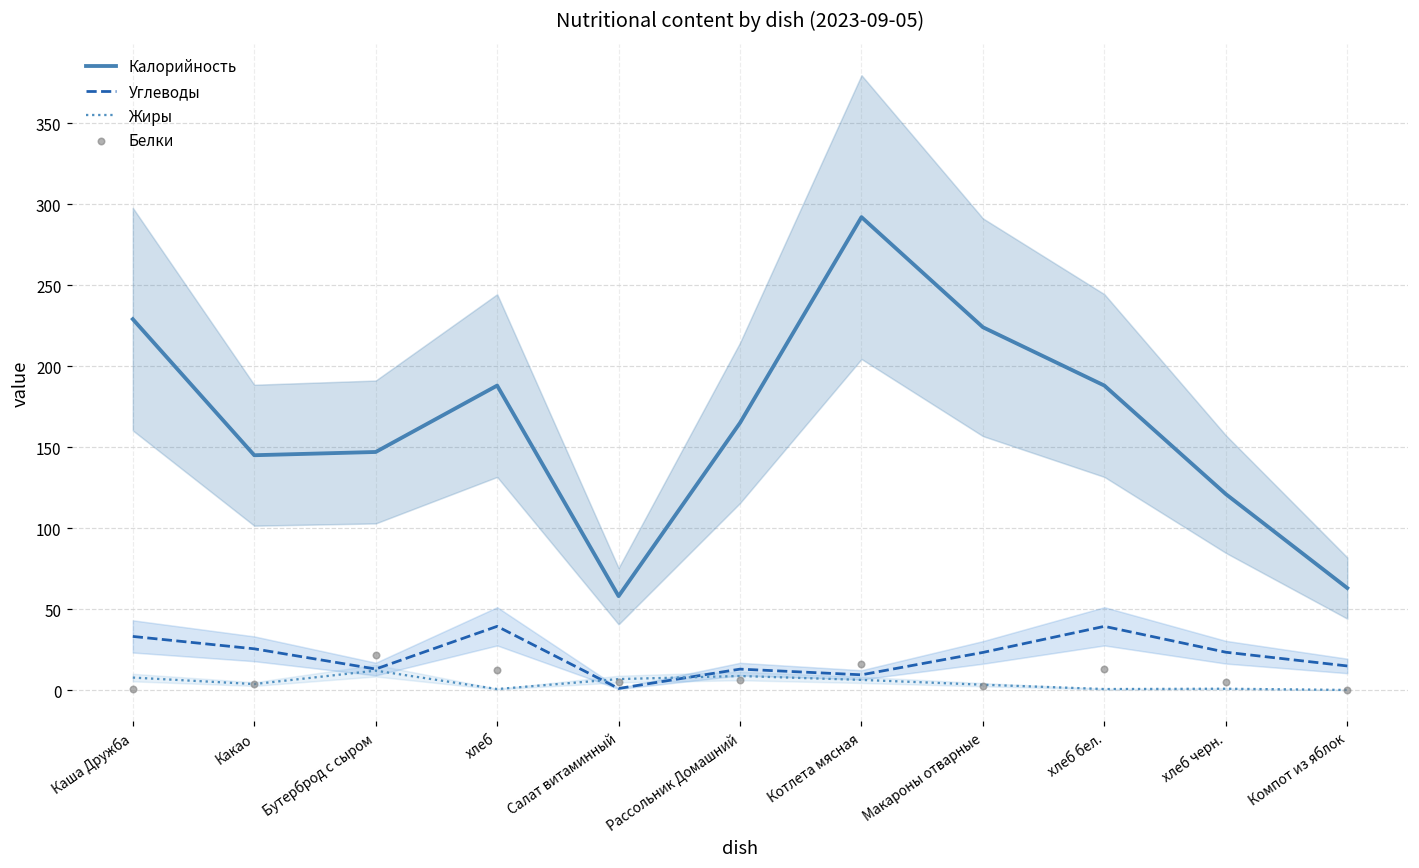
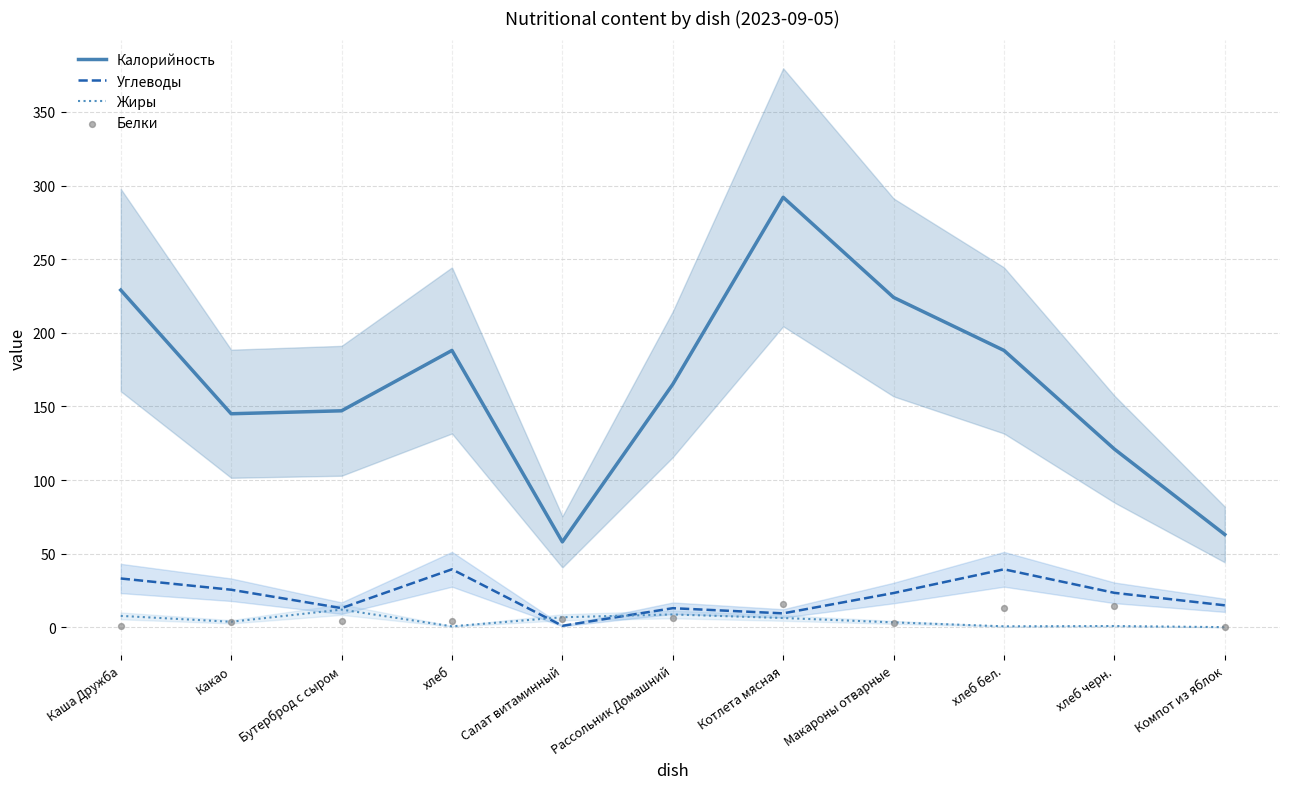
Белки, Бутерброд с сыром: 22 -> 4
Белки, хлеб: 12 -> 5
Белки, хлеб черн.: 5 -> 15
